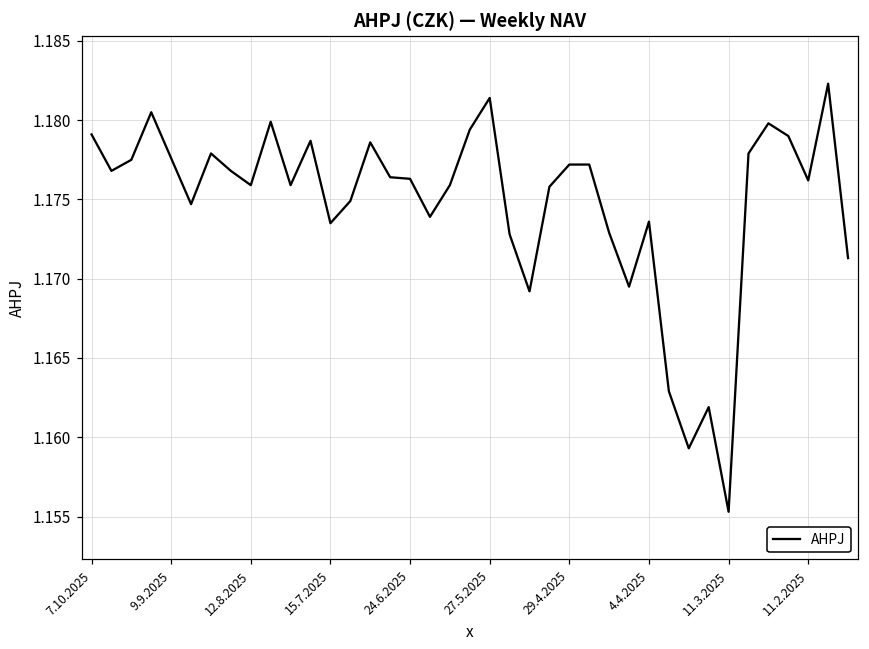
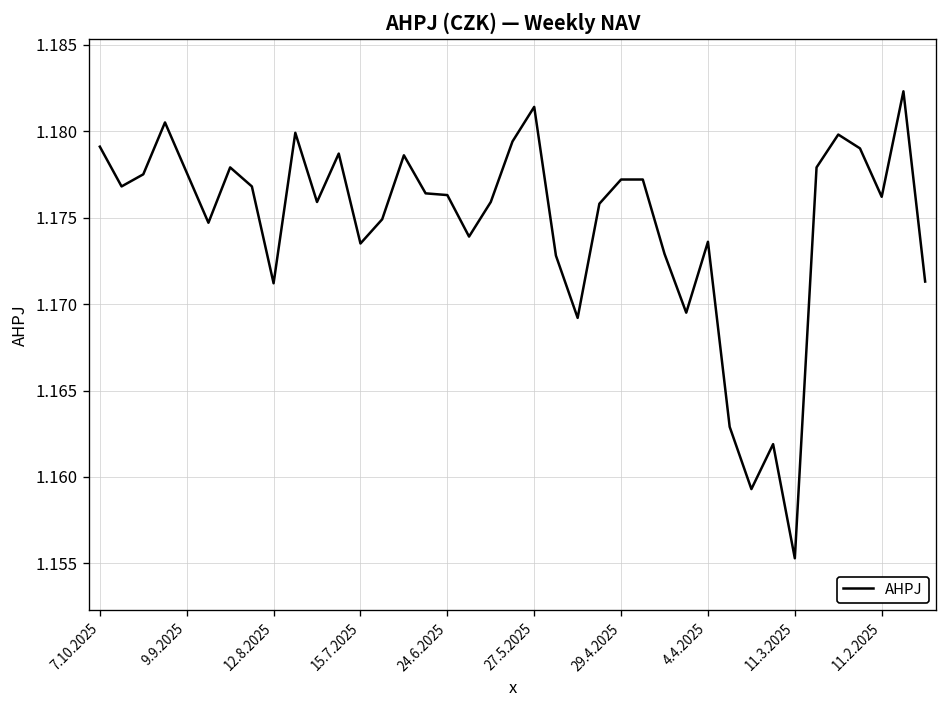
12.8.2025: 1.1759 -> 1.1712
